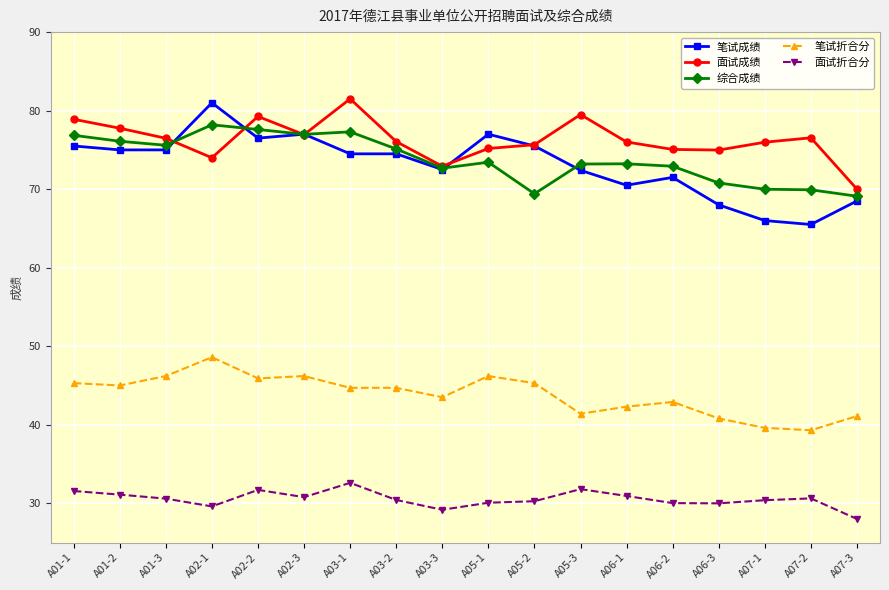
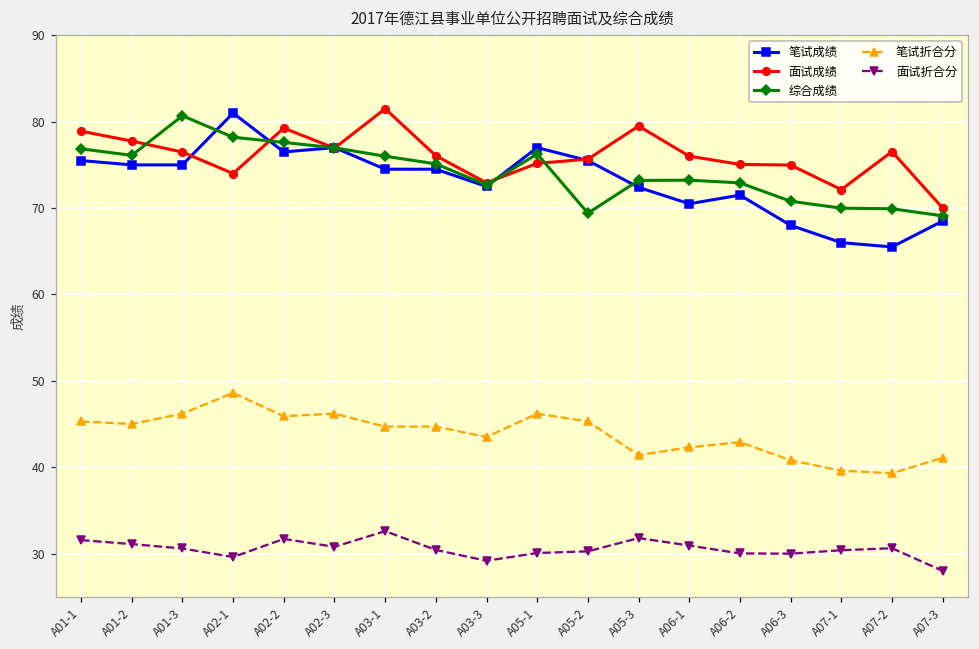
综合成绩, A01-3: 76 -> 81
综合成绩, A03-1: 77 -> 76
综合成绩, A05-1: 73 -> 76
面试成绩, A07-1: 76 -> 72
